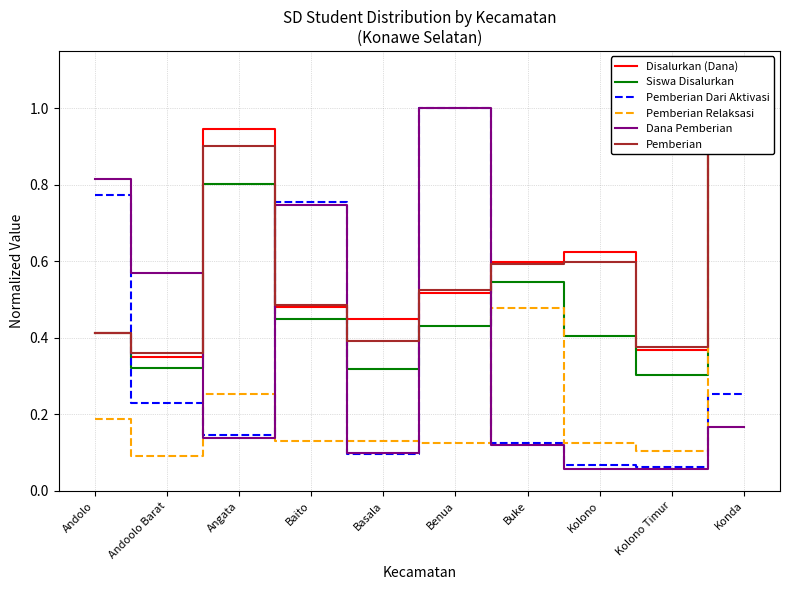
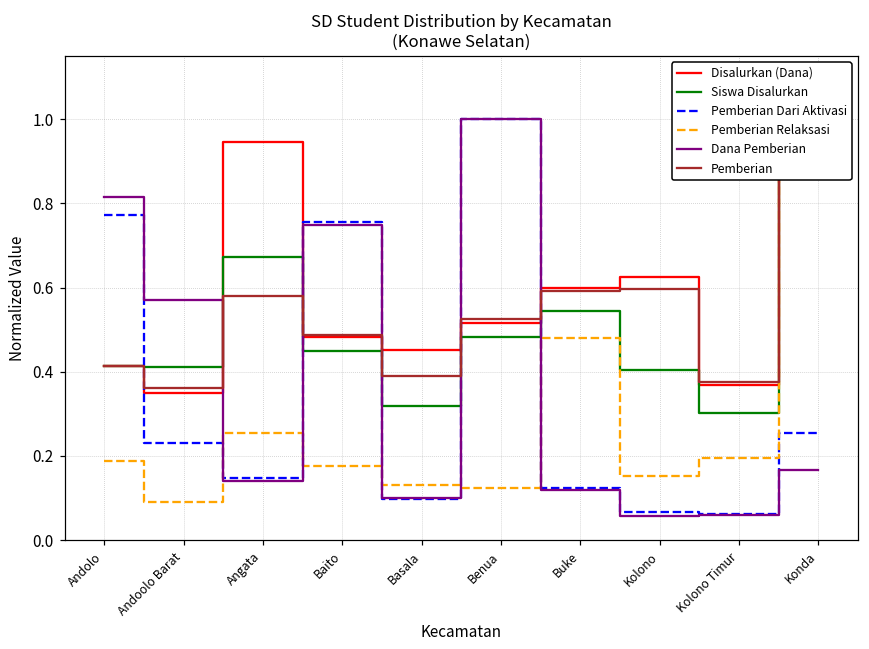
Siswa Disalurkan, Andoolo Barat: 0.32 -> 0.41
Siswa Disalurkan, Angata: 0.80 -> 0.67
Pemberian, Angata: 0.90 -> 0.58
Pemberian Relaksasi, Baito: 0.13 -> 0.18
Siswa Disalurkan, Benua: 0.43 -> 0.48
Pemberian Relaksasi, Kolono: 0.12 -> 0.15
Pemberian Relaksasi, Kolono Timur: 0.10 -> 0.19
